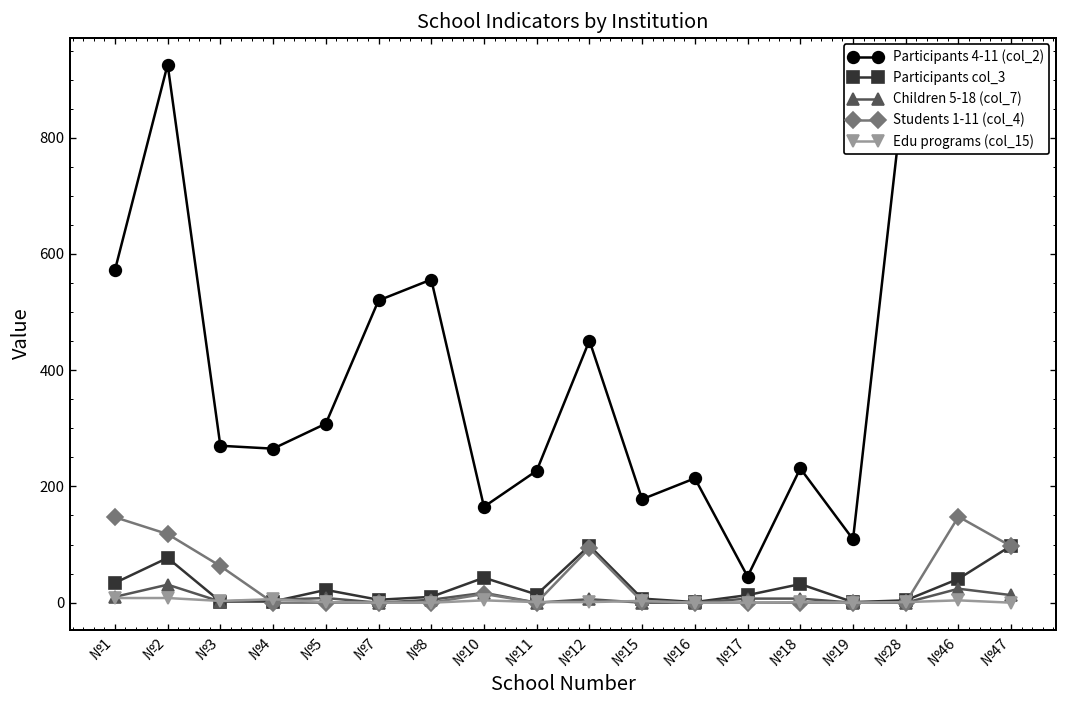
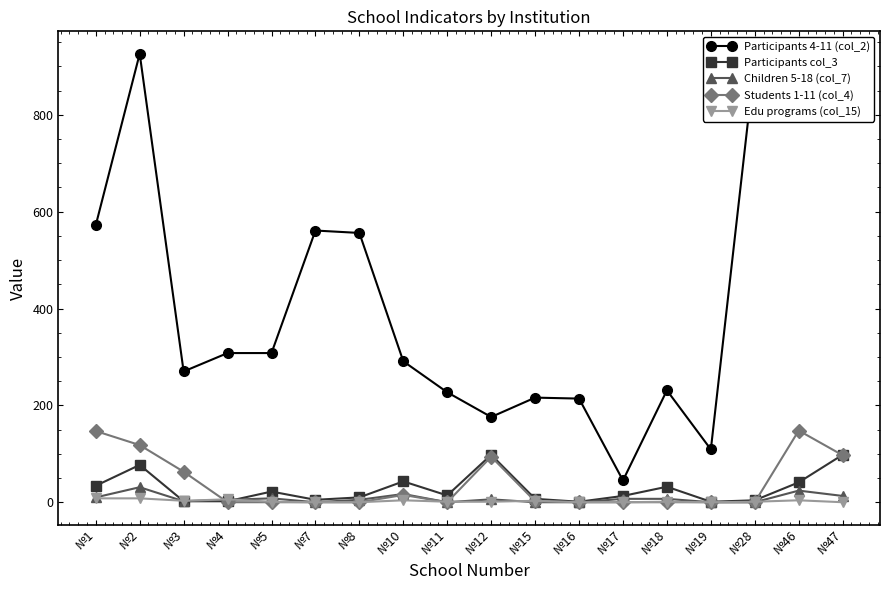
Participants 4-11 (col_2), №4: 270 -> 310
Participants 4-11 (col_2), №7: 520 -> 560
Participants 4-11 (col_2), №10: 170 -> 290
Participants 4-11 (col_2), №12: 450 -> 180
Participants 4-11 (col_2), №15: 180 -> 220
